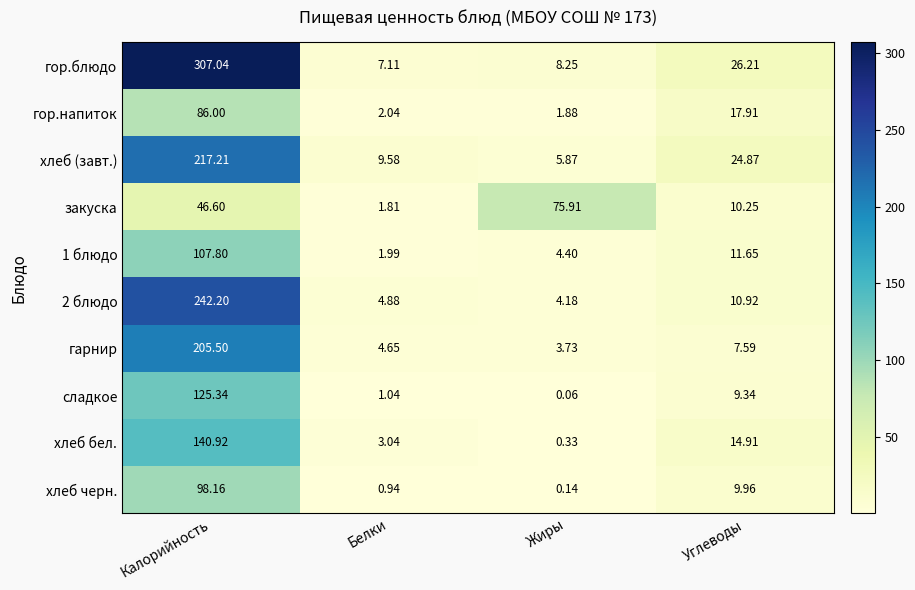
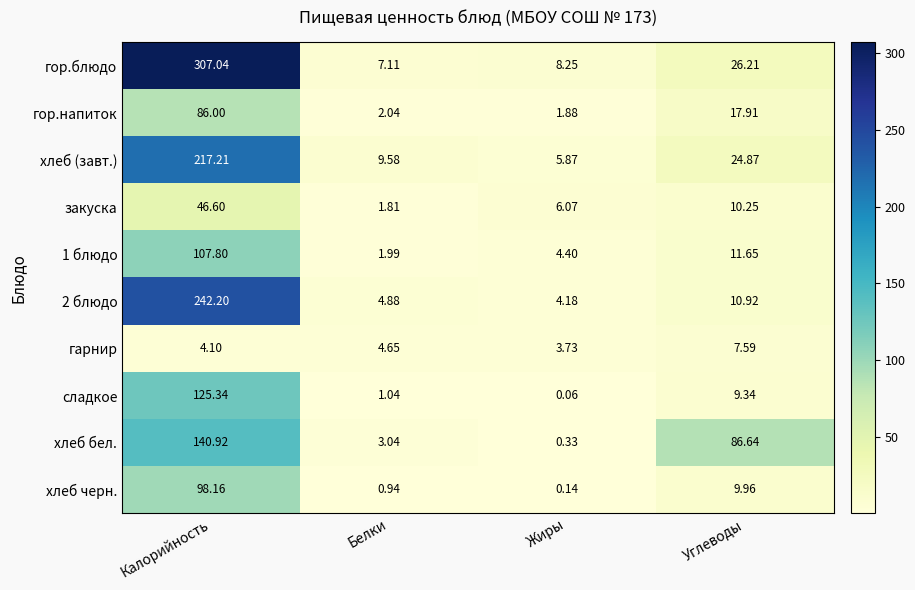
закуска, Жиры: 75.91 -> 6.07
гарнир, Калорийность: 205.50 -> 4.10
хлеб бел., Углеводы: 14.91 -> 86.64
